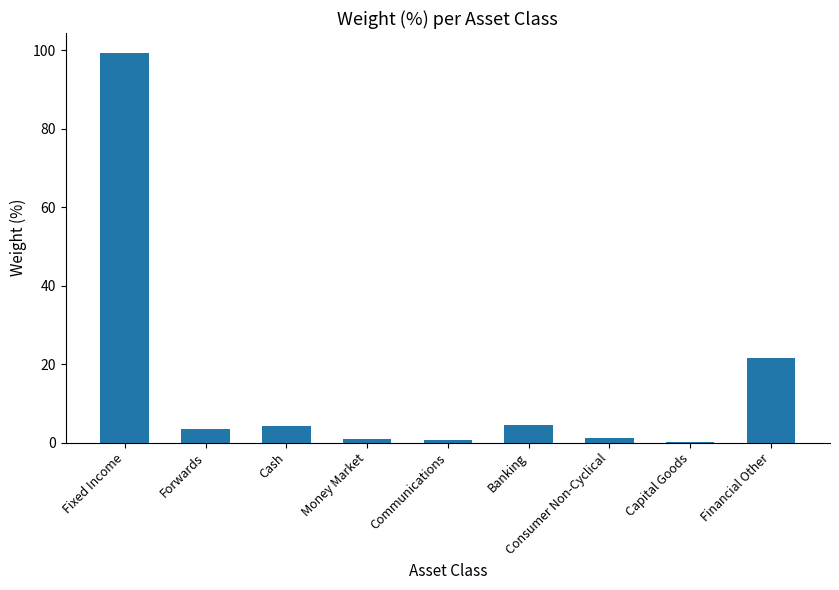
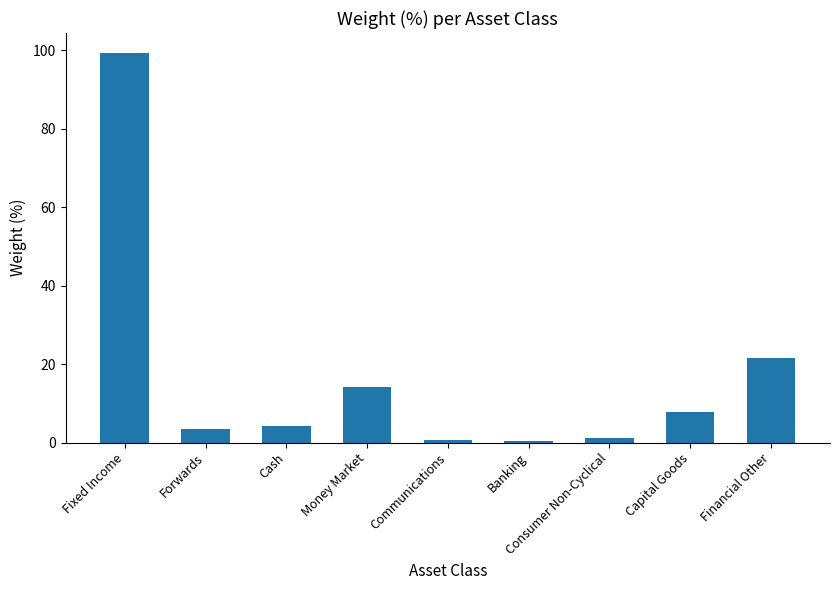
Money Market: 1 -> 14
Banking: 5 -> 0
Capital Goods: 0 -> 8
